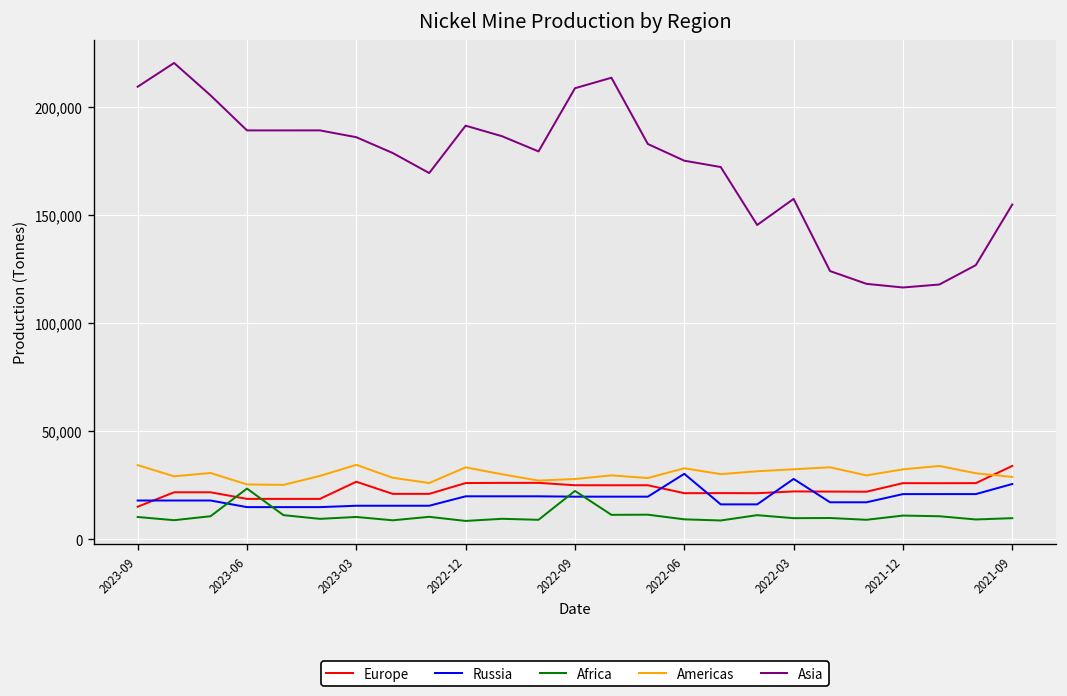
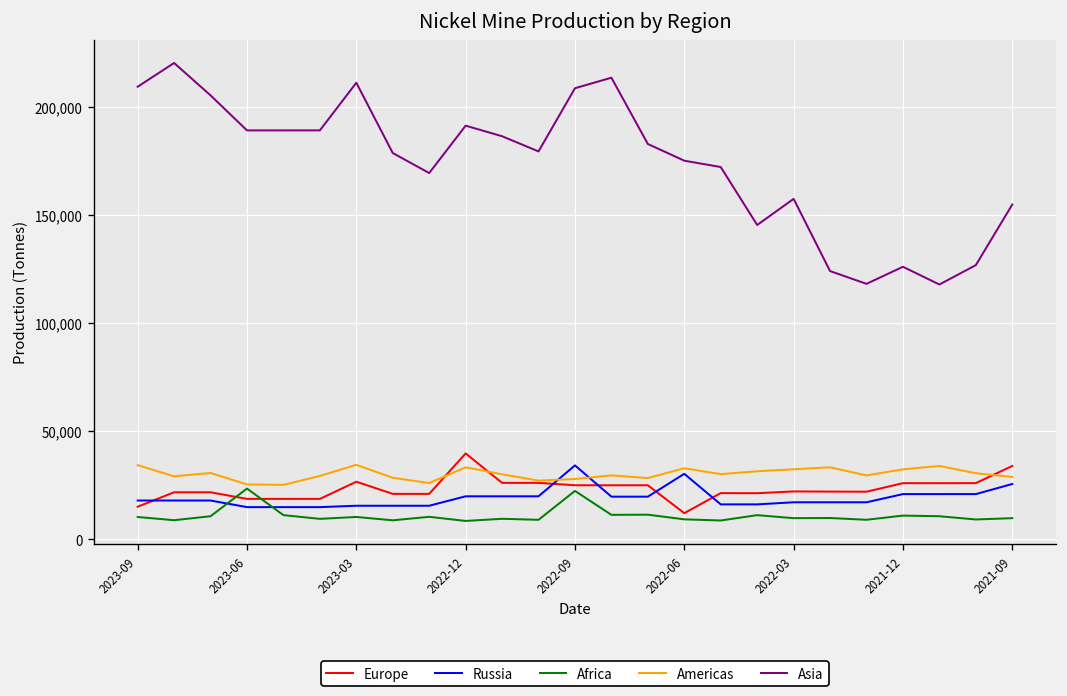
Asia, 2023-03: 186,000 -> 211,000
Europe, 2022-12: 26,000 -> 40,000
Russia, 2022-09: 20,000 -> 34,000
Europe, 2022-06: 21,000 -> 12,000
Russia, 2022-03: 28,000 -> 17,000
Asia, 2021-12: 117,000 -> 126,000
